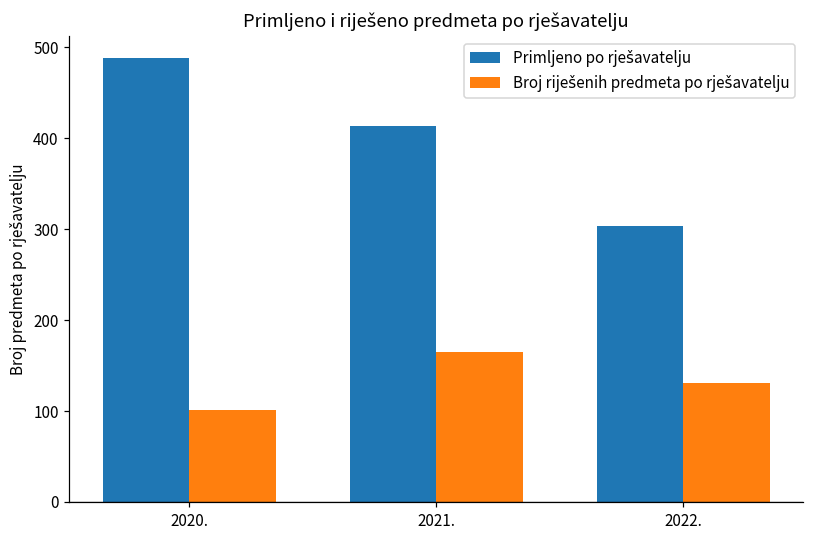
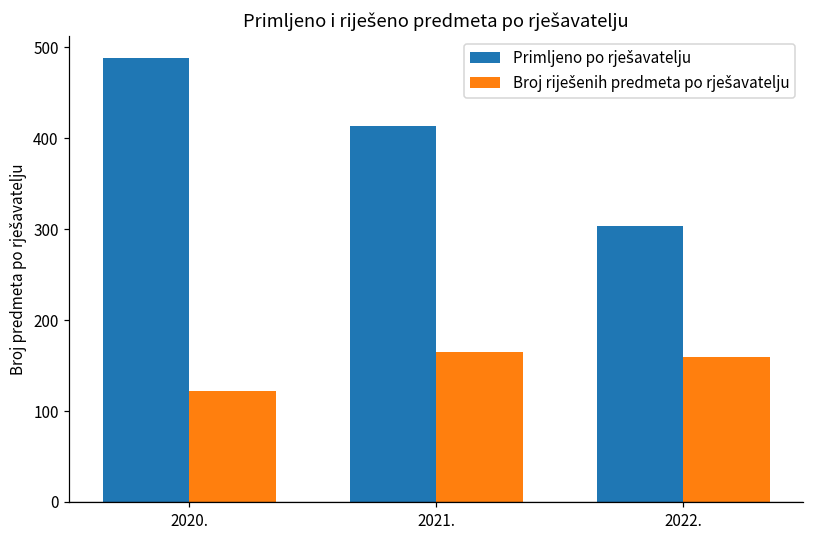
Broj riješenih predmeta po rješavatelju, 2020.: 100 -> 120
Broj riješenih predmeta po rješavatelju, 2022.: 130 -> 160
